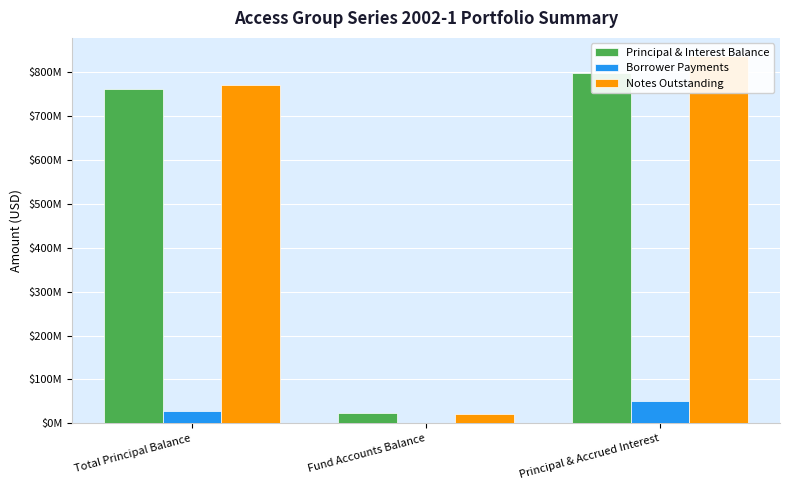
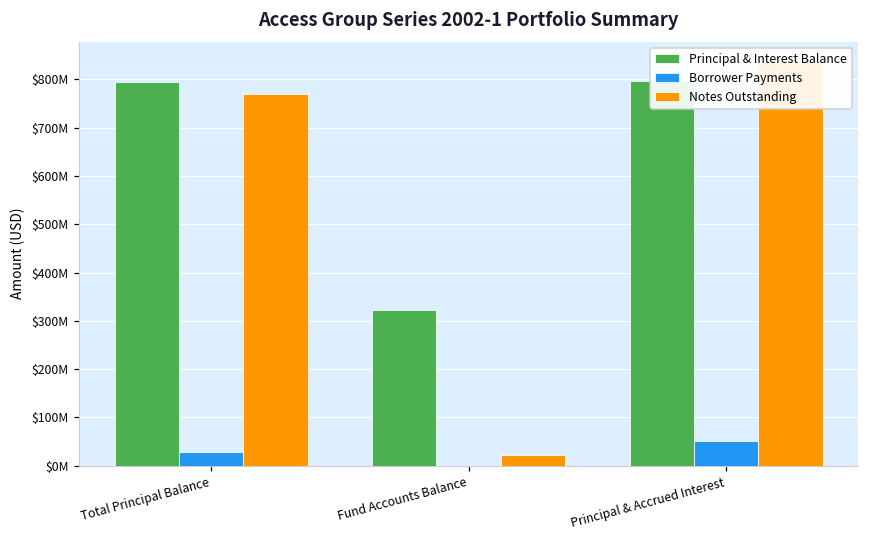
Principal & Interest Balance, Total Principal Balance: $760000000 -> $790000000
Principal & Interest Balance, Fund Accounts Balance: $20000000 -> $320000000
